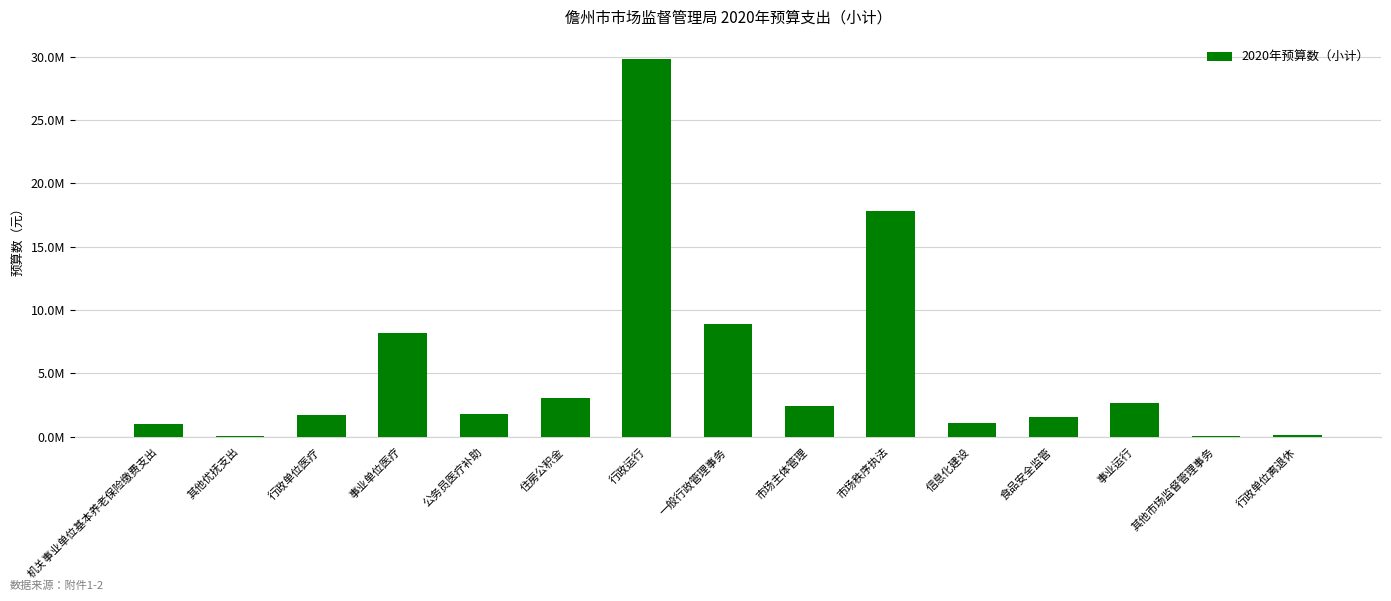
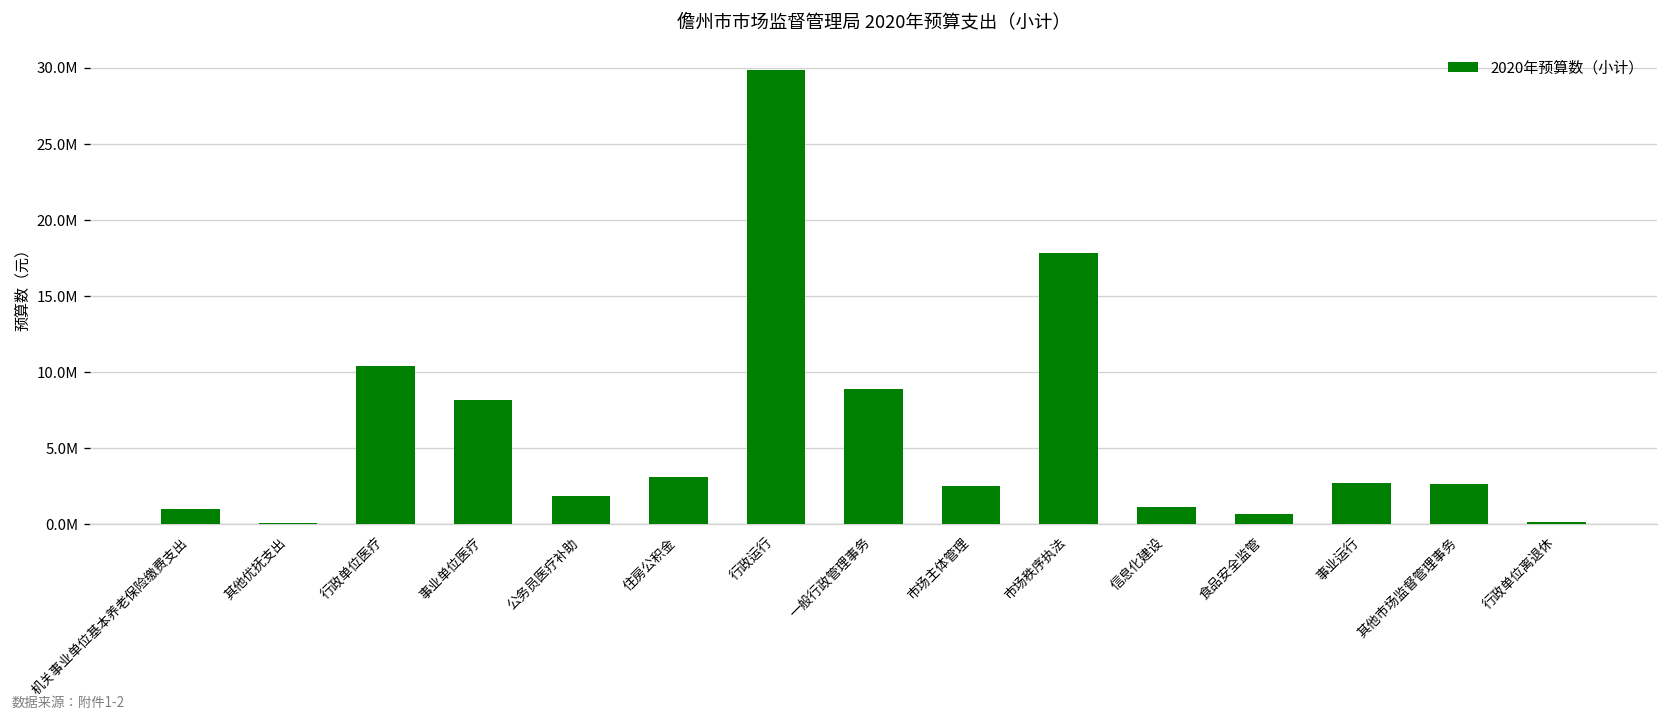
行政单位医疗: 1700000 -> 10400000
食品安全监管: 1600000 -> 700000
其他市场监督管理事务: 0 -> 2600000
